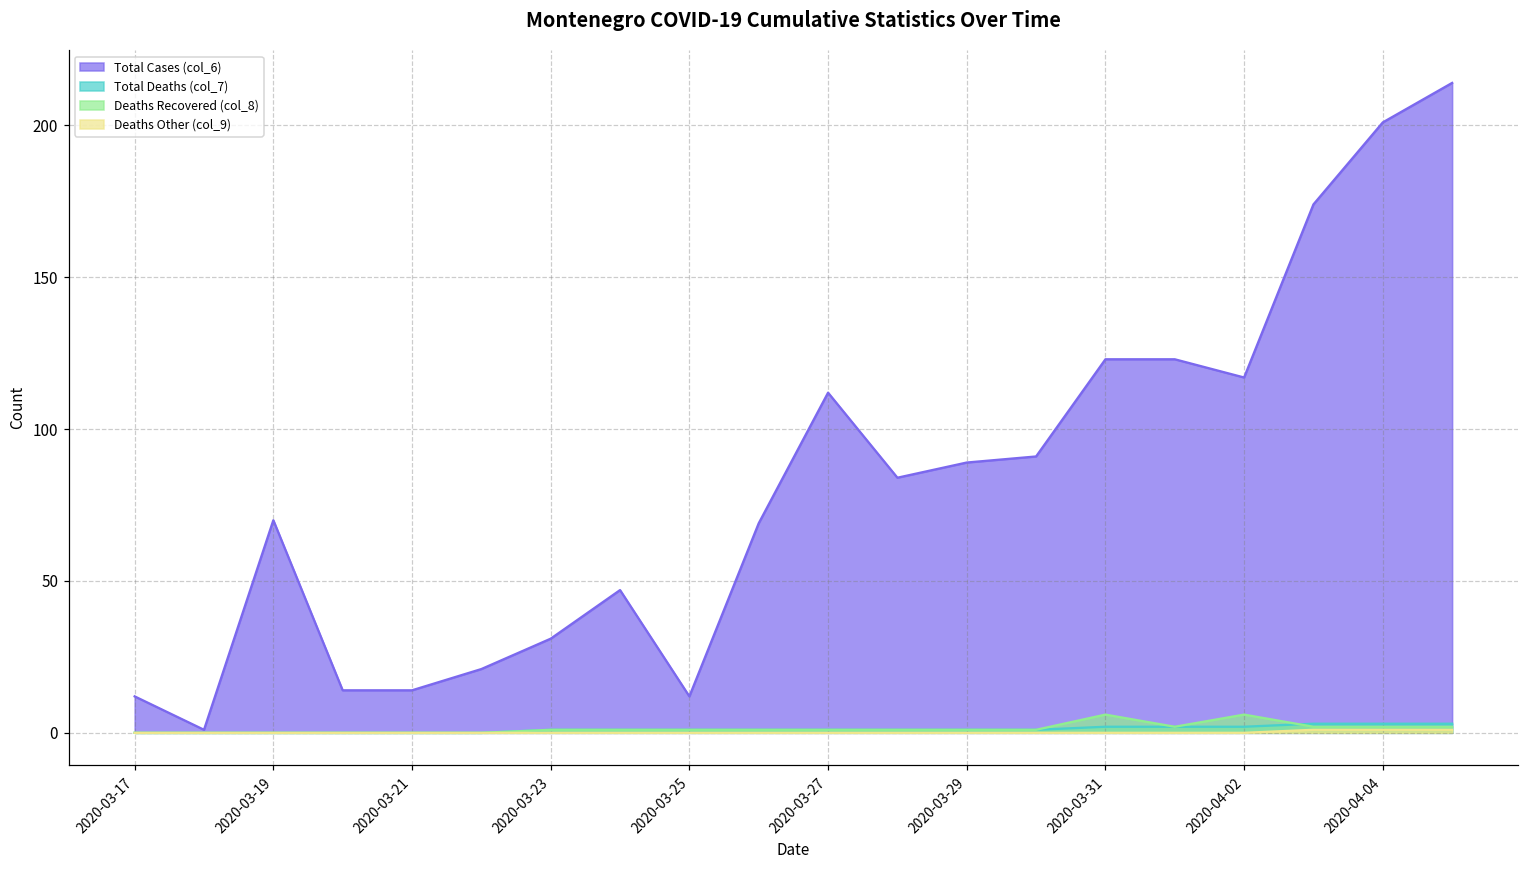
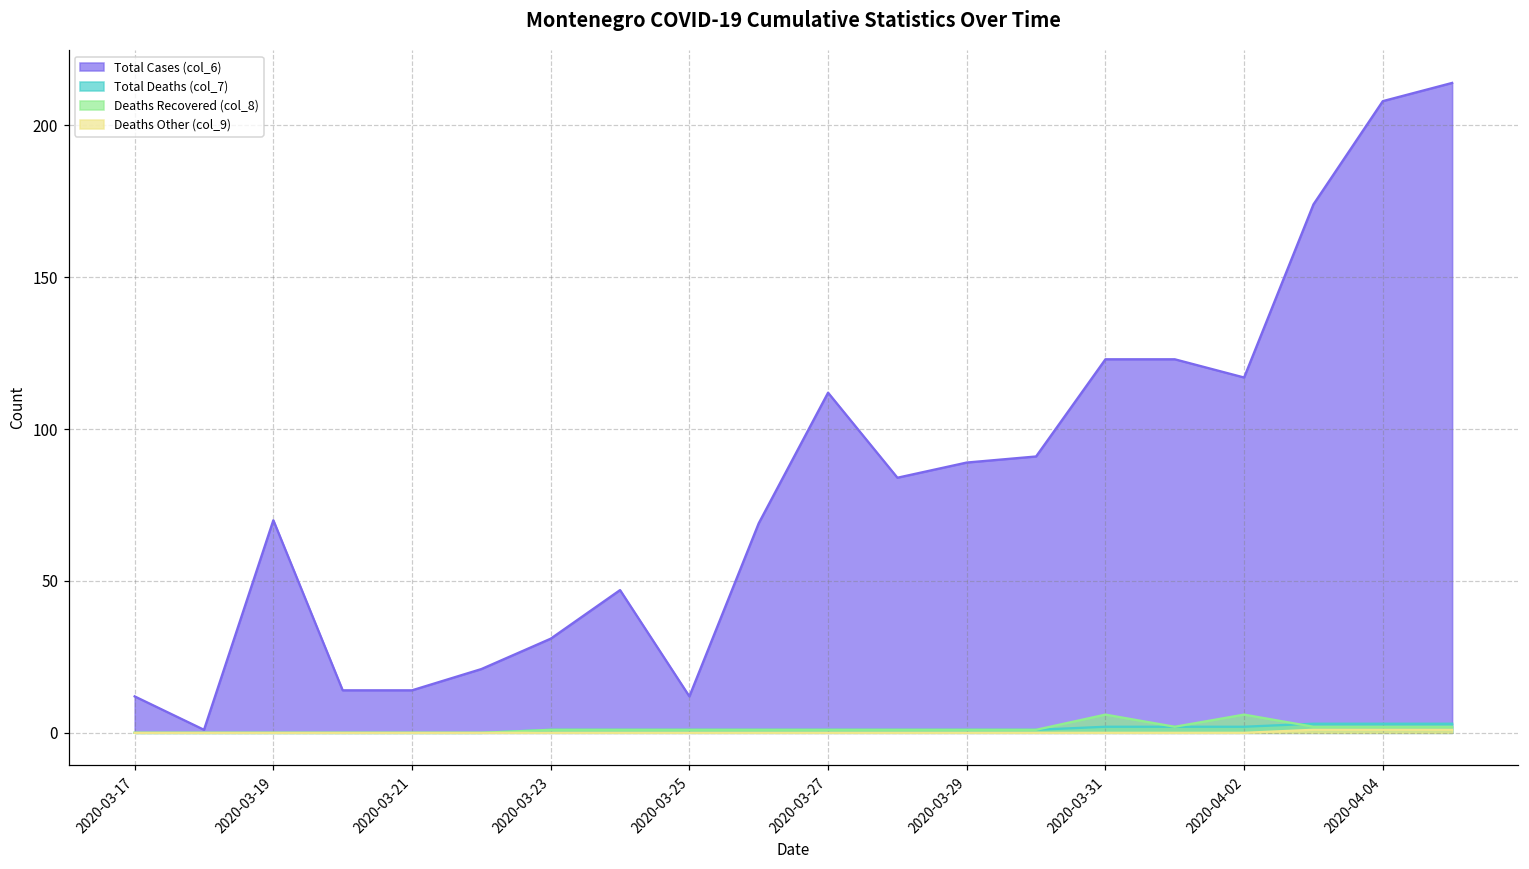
Total Cases (col_6), 2020-04-04: 201 -> 208
